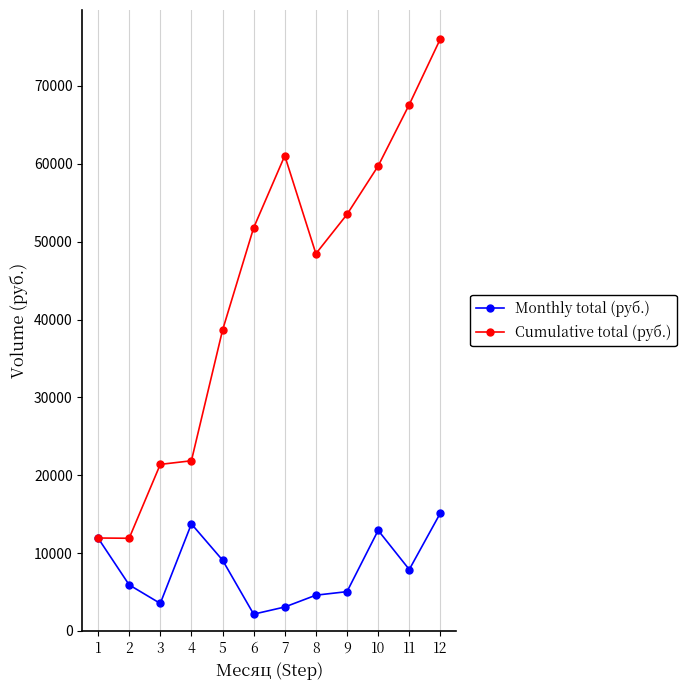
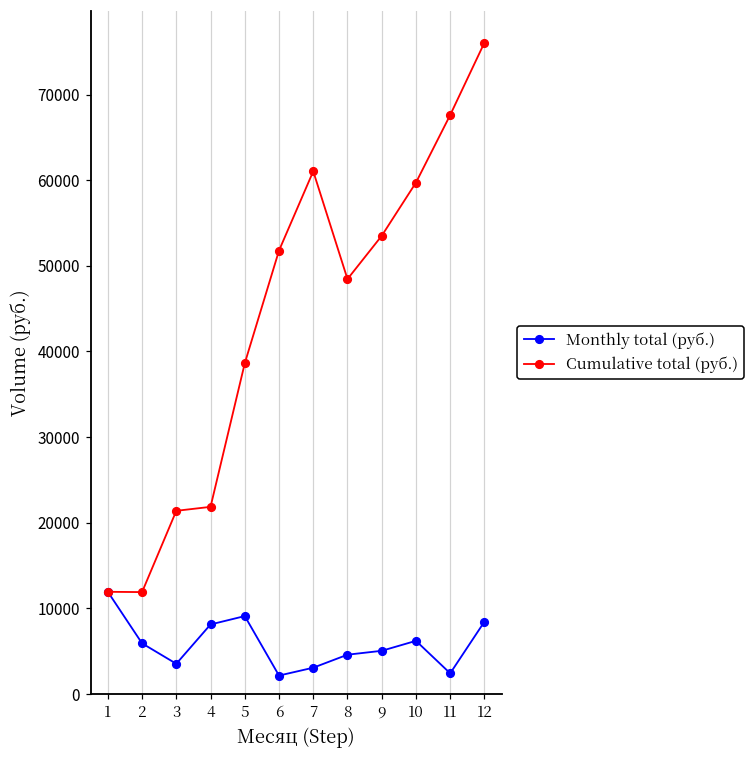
Monthly total (руб.), 4: 14000 -> 8000
Monthly total (руб.), 10: 13000 -> 6000
Monthly total (руб.), 11: 8000 -> 2000
Monthly total (руб.), 12: 15000 -> 8000
